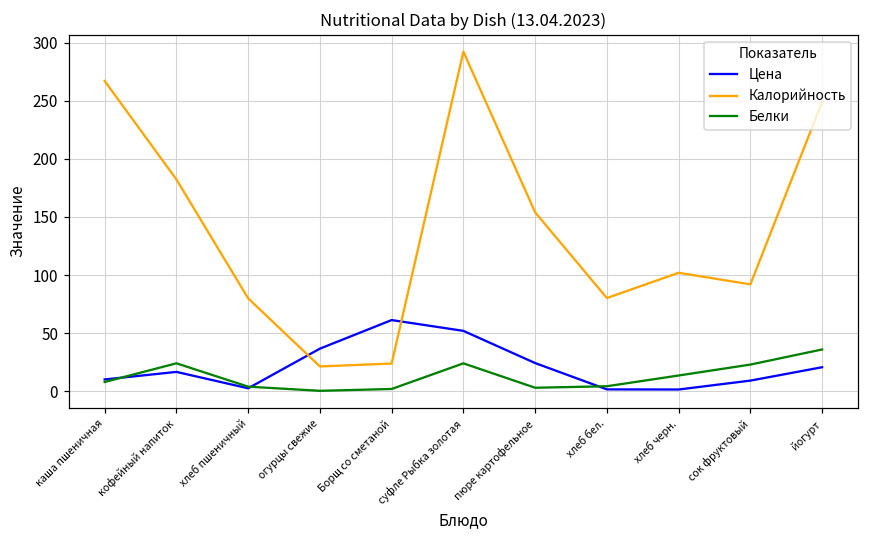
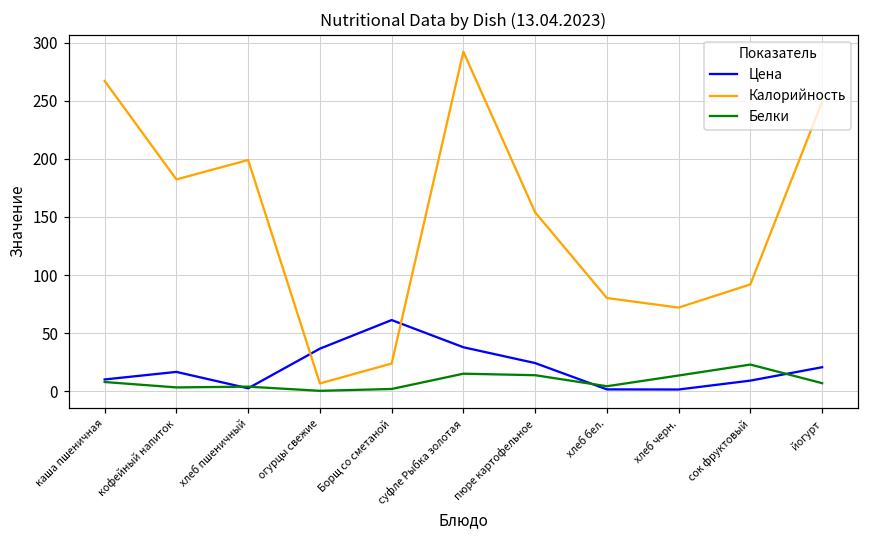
Белки, кофейный напиток: 24 -> 3
Калорийность, хлеб пшеничный: 80 -> 199
Калорийность, огурцы свежие: 21 -> 7
Цена, суфле Рыбка золотая: 52 -> 38
Белки, суфле Рыбка золотая: 24 -> 15
Белки, пюре картофельное: 3 -> 14
Калорийность, хлеб черн.: 102 -> 72
Белки, йогурт: 36 -> 7
